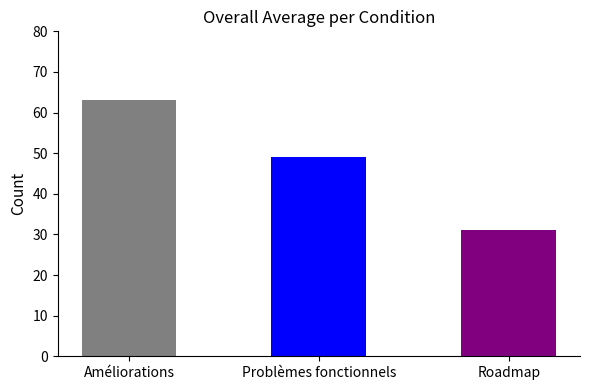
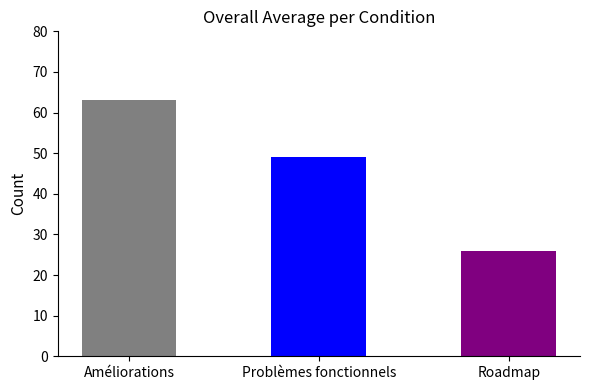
Roadmap: 31 -> 26
